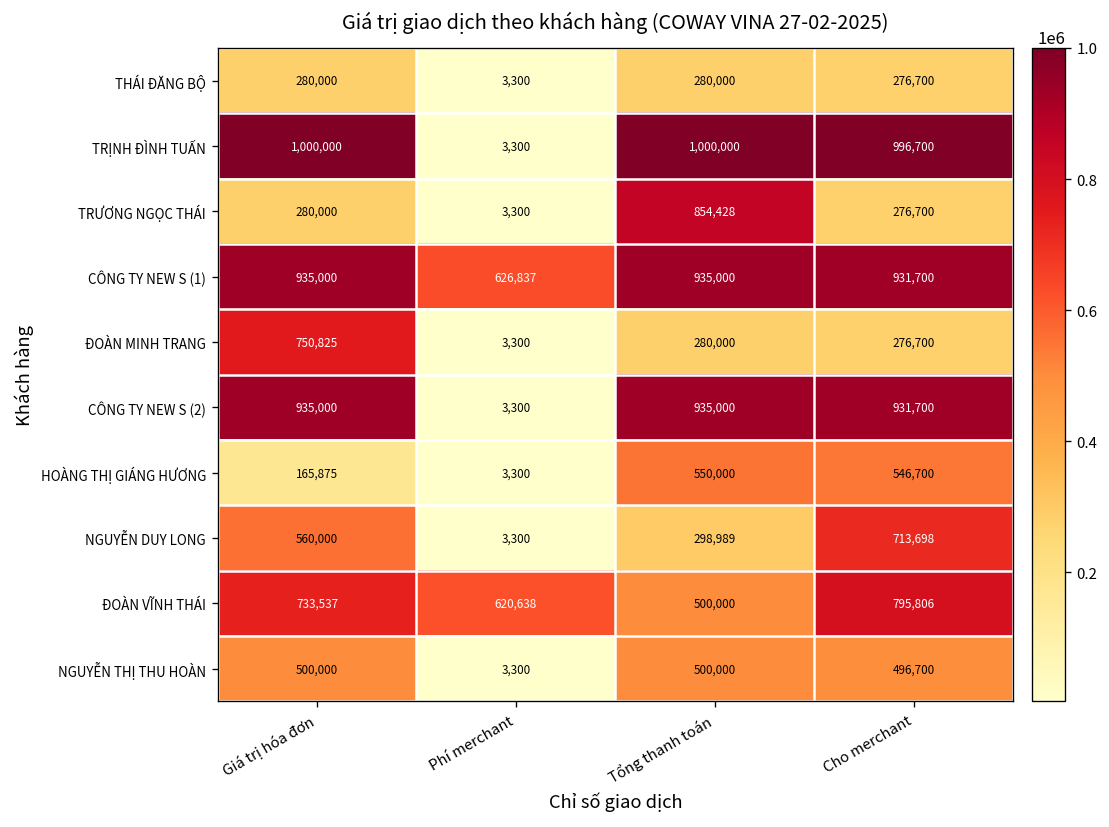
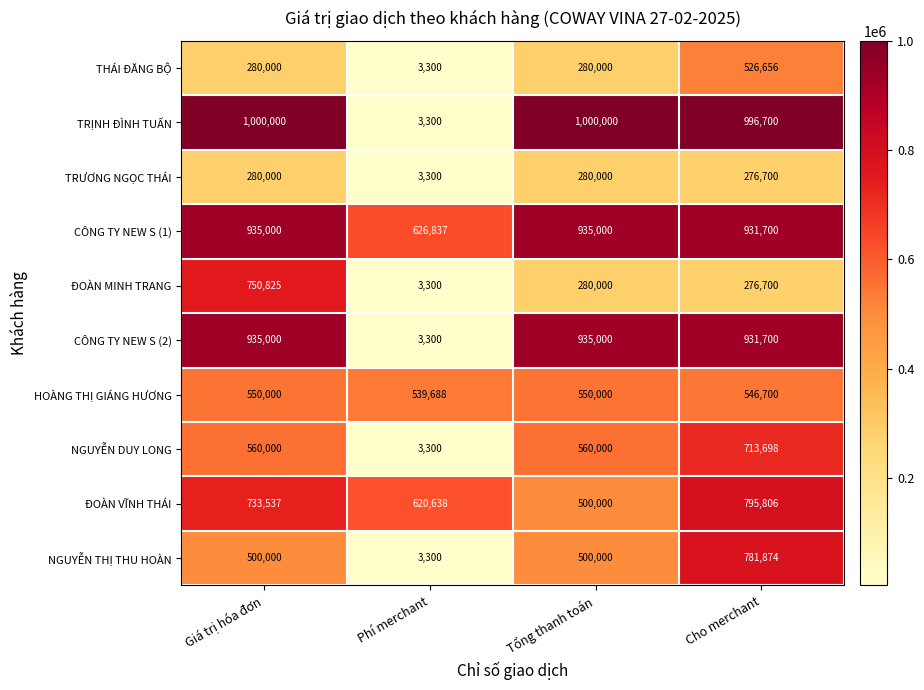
THÁI ĐĂNG BỘ, Cho merchant: 276,700 -> 526,656
TRƯƠNG NGỌC THÁI, Tổng thanh toán: 854,428 -> 280,000
HOÀNG THỊ GIÁNG HƯƠNG, Giá trị hóa đơn: 165,875 -> 550,000
HOÀNG THỊ GIÁNG HƯƠNG, Phí merchant: 3,300 -> 539,688
NGUYỄN DUY LONG, Tổng thanh toán: 298,989 -> 560,000
NGUYỄN THỊ THU HOÀN, Cho merchant: 496,700 -> 781,874
